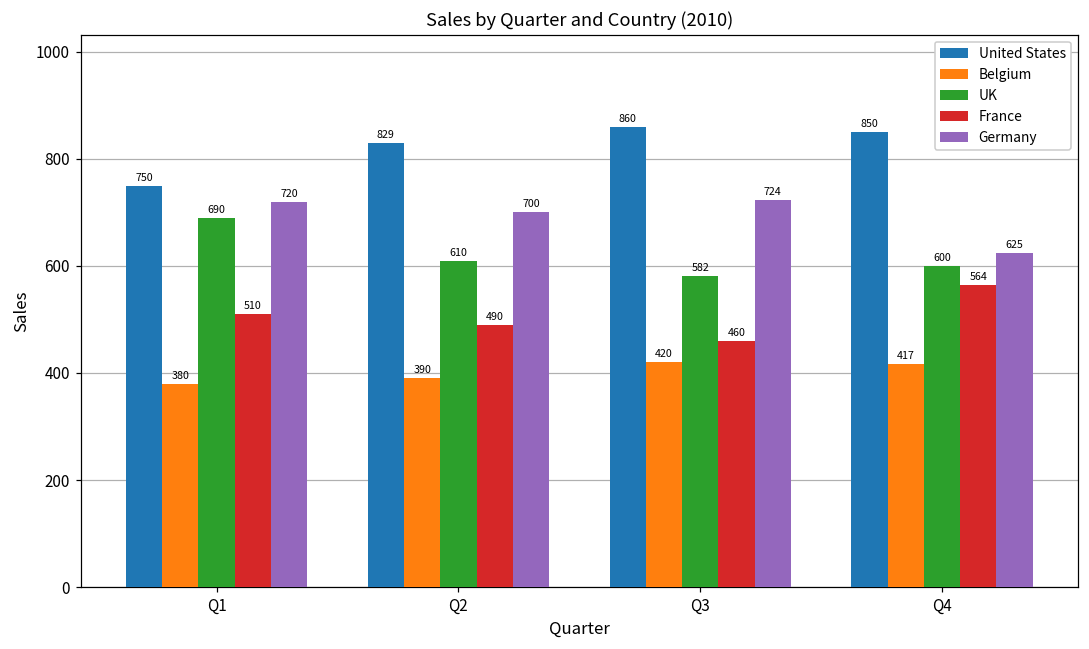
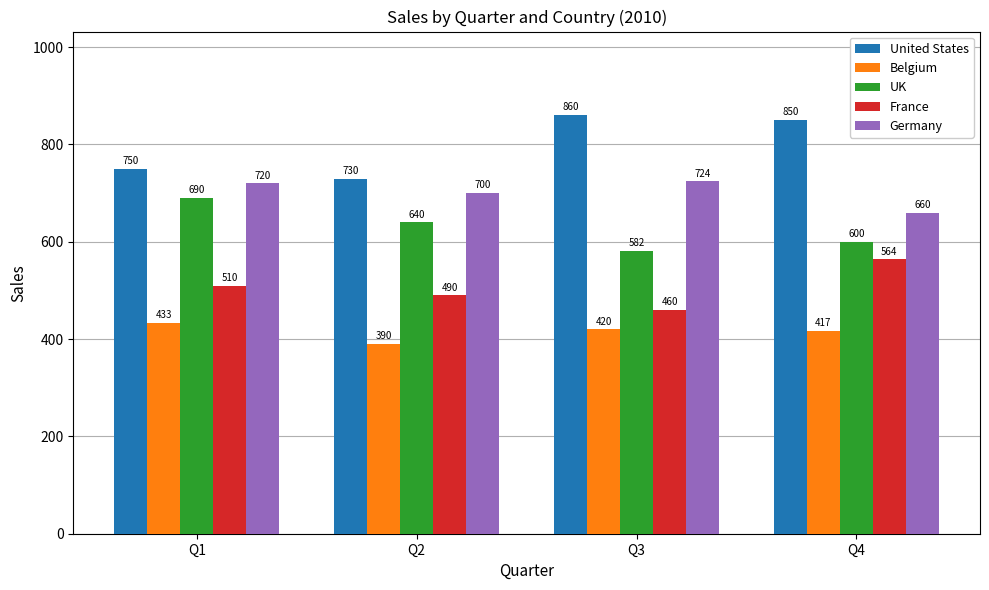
Belgium, Q1: 380 -> 433
United States, Q2: 829 -> 730
UK, Q2: 610 -> 640
Germany, Q4: 625 -> 660
